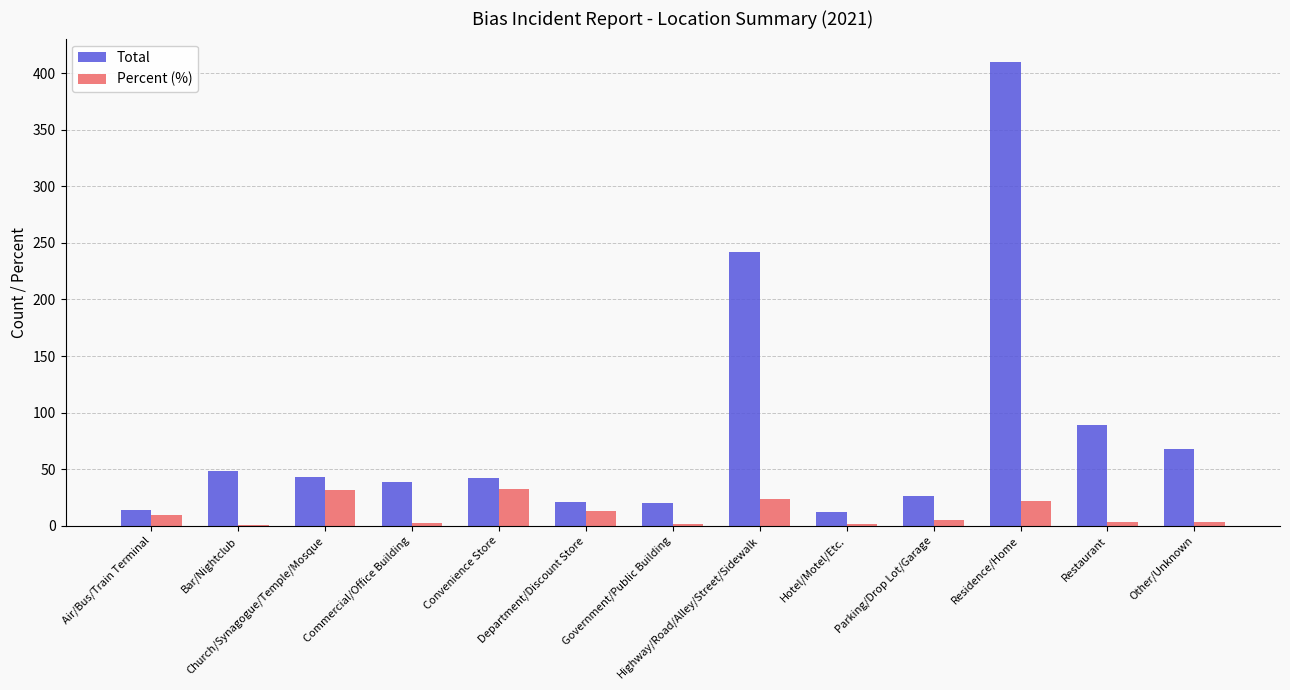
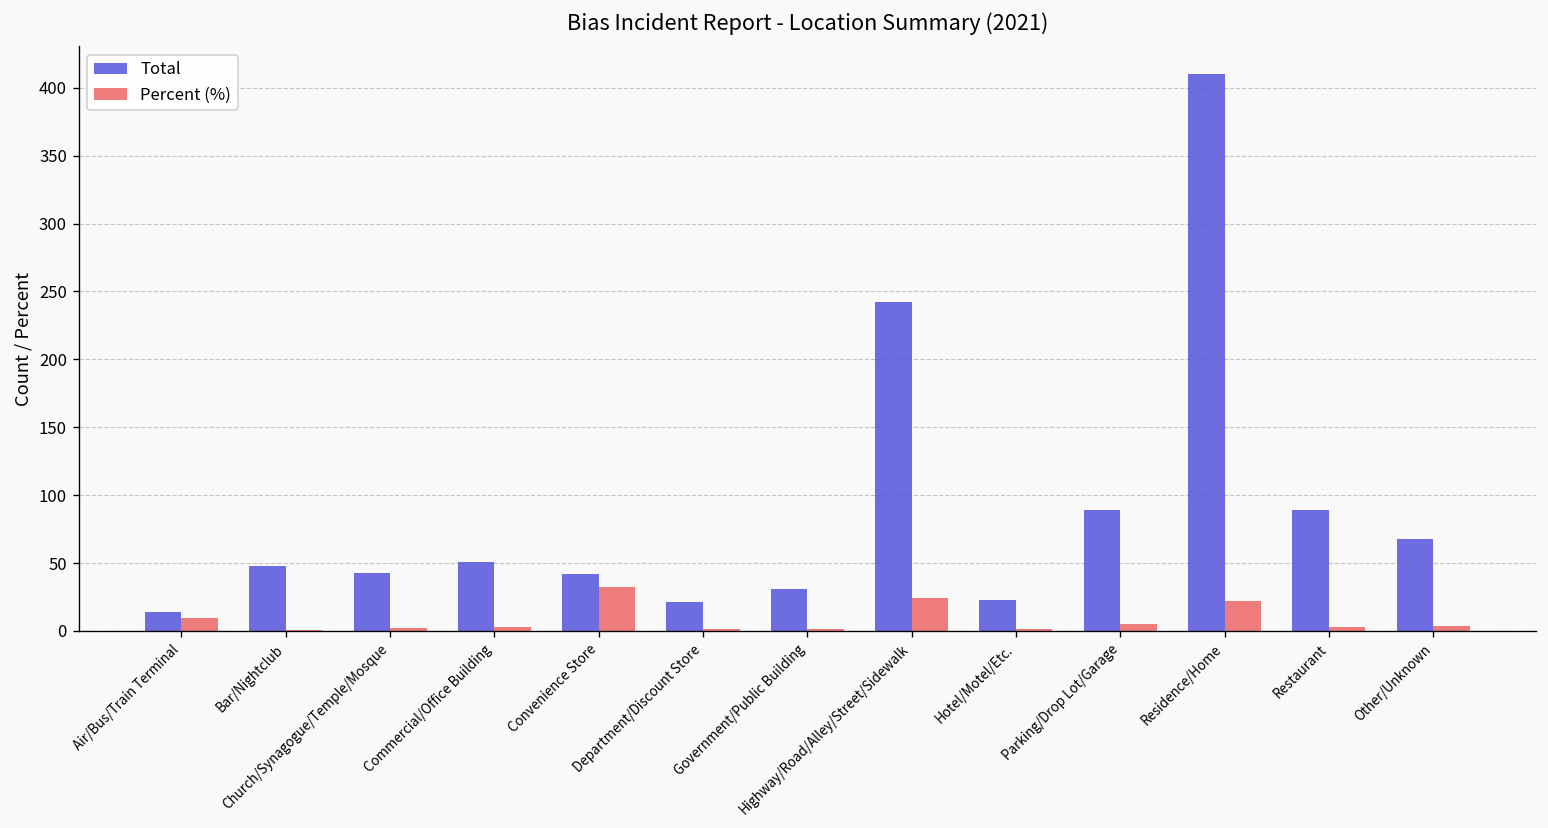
Percent (%), Church/Synagogue/Temple/Mosque: 32 -> 2
Total, Commercial/Office Building: 39 -> 51
Percent (%), Department/Discount Store: 13 -> 1
Total, Government/Public Building: 20 -> 31
Total, Hotel/Motel/Etc.: 12 -> 23
Total, Parking/Drop Lot/Garage: 26 -> 89
